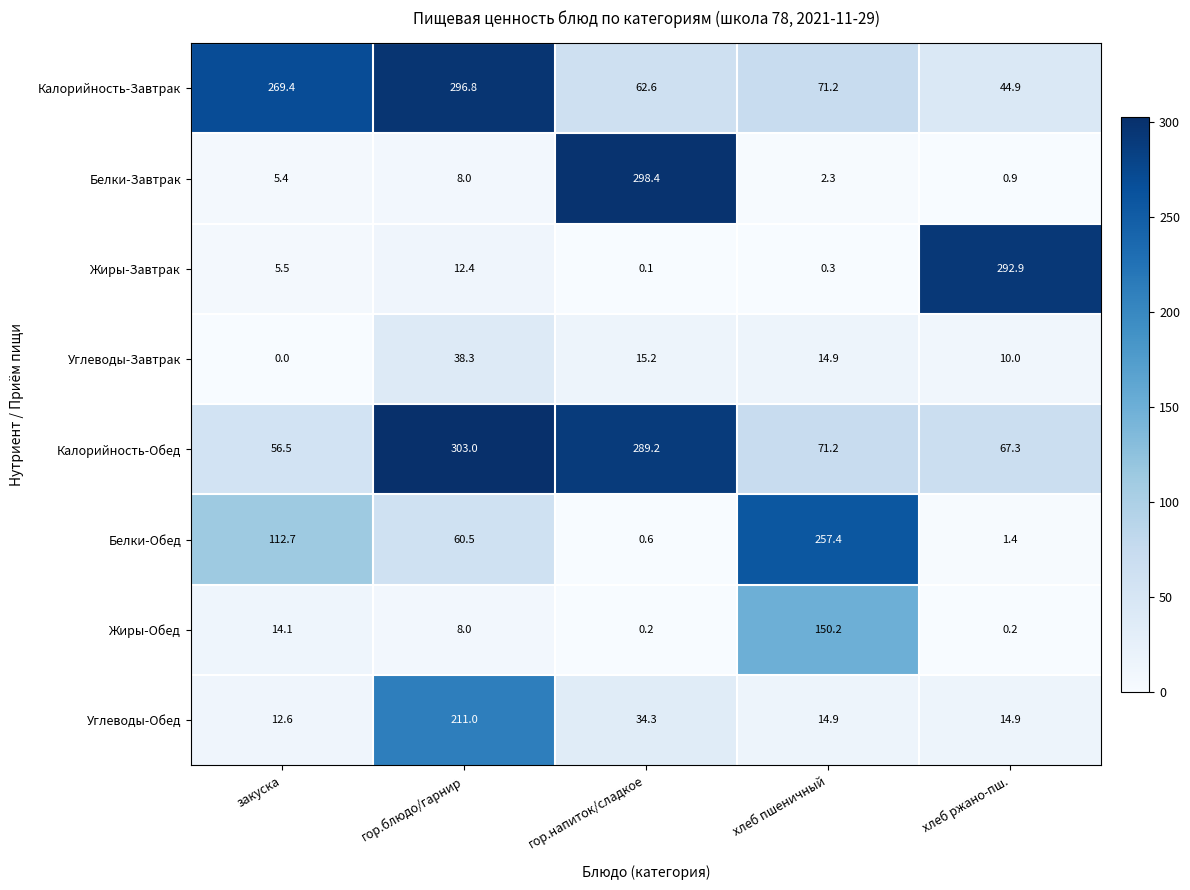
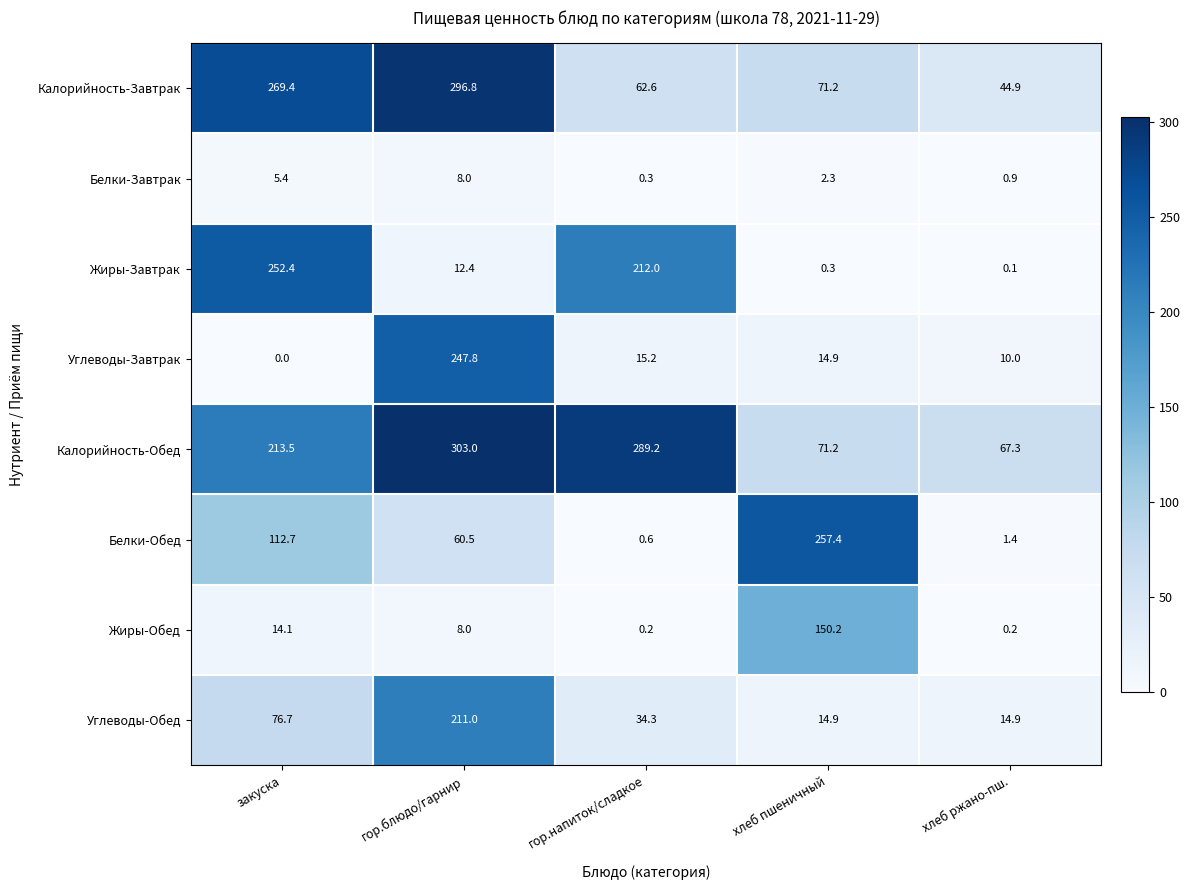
Белки-Завтрак, гор.напиток/сладкое: 298.4 -> 0.3
Жиры-Завтрак, закуска: 5.5 -> 252.4
Жиры-Завтрак, гор.напиток/сладкое: 0.1 -> 212.0
Жиры-Завтрак, хлеб ржано-пш.: 292.9 -> 0.1
Углеводы-Завтрак, гор.блюдо/гарнир: 38.3 -> 247.8
Калорийность-Обед, закуска: 56.5 -> 213.5
Углеводы-Обед, закуска: 12.6 -> 76.7
